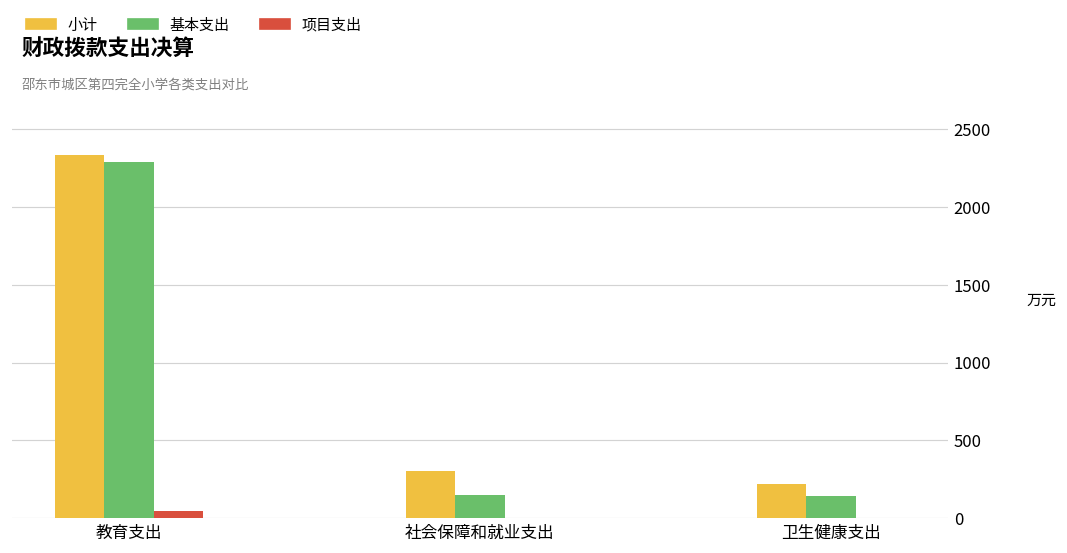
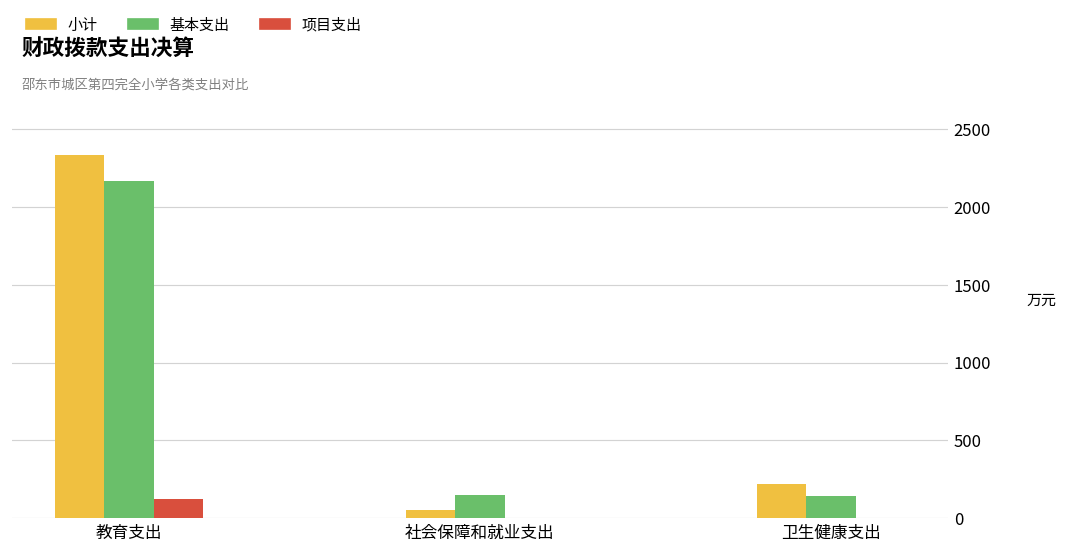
基本支出, 教育支出: 2290 -> 2170
项目支出, 教育支出: 40 -> 130
小计, 社会保障和就业支出: 300 -> 50
